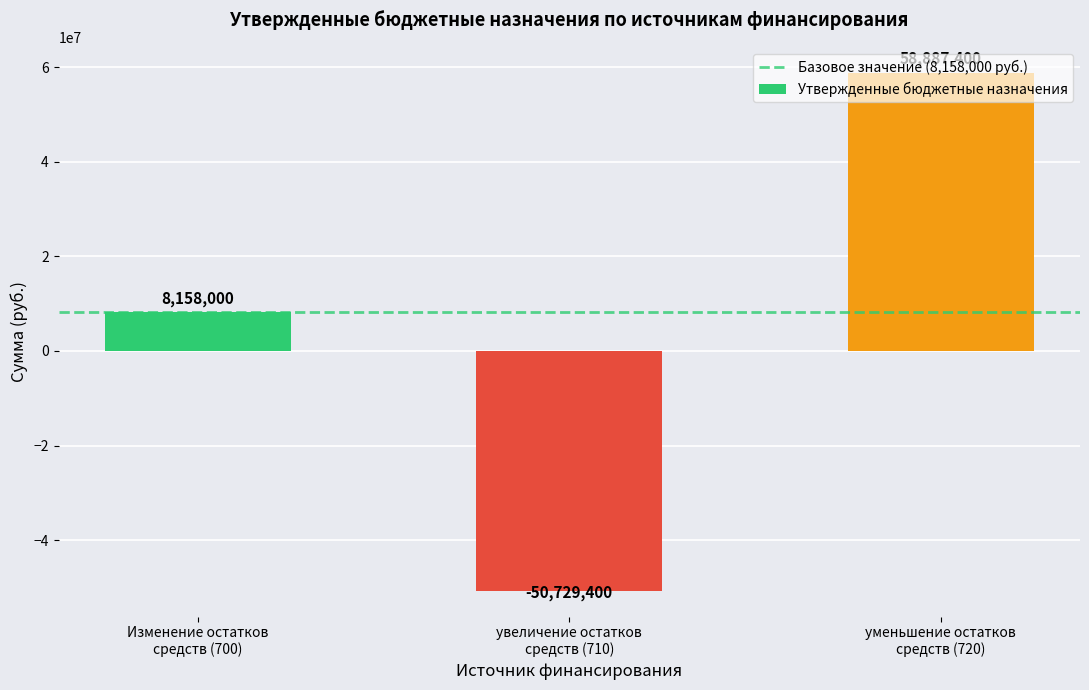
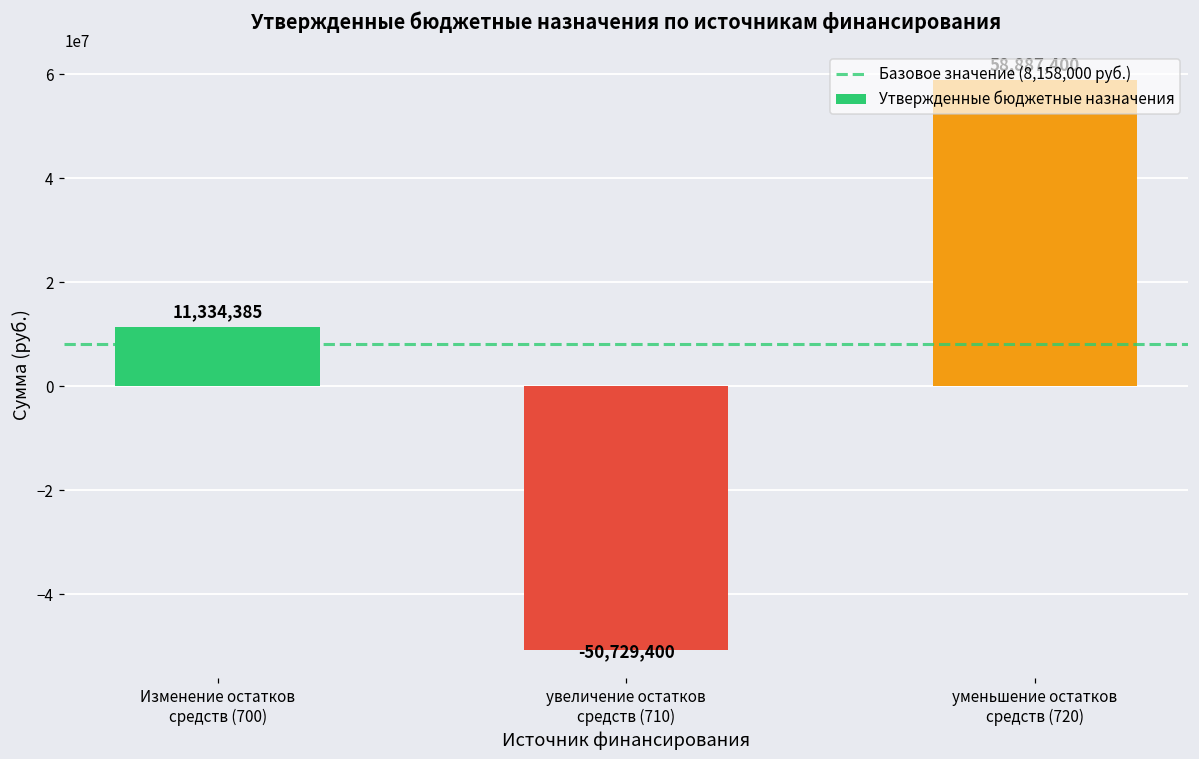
Изменение остатков средств (700): 8,158,000 -> 11,334,385
